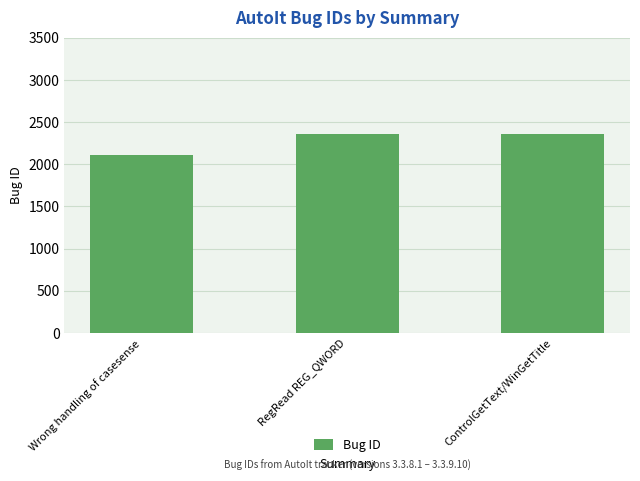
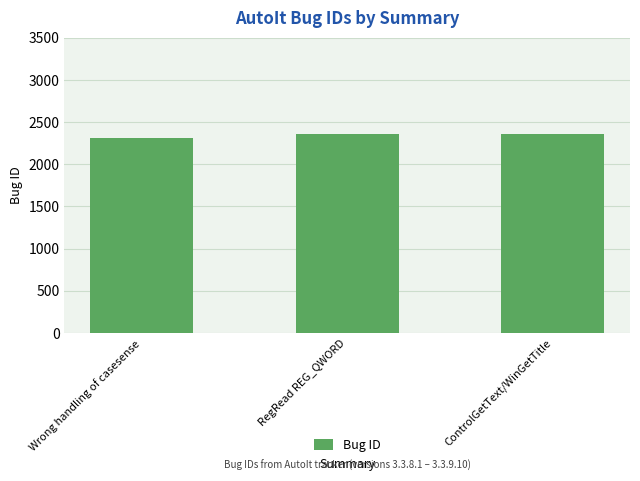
Wrong handling of casesense: 2100 -> 2300
